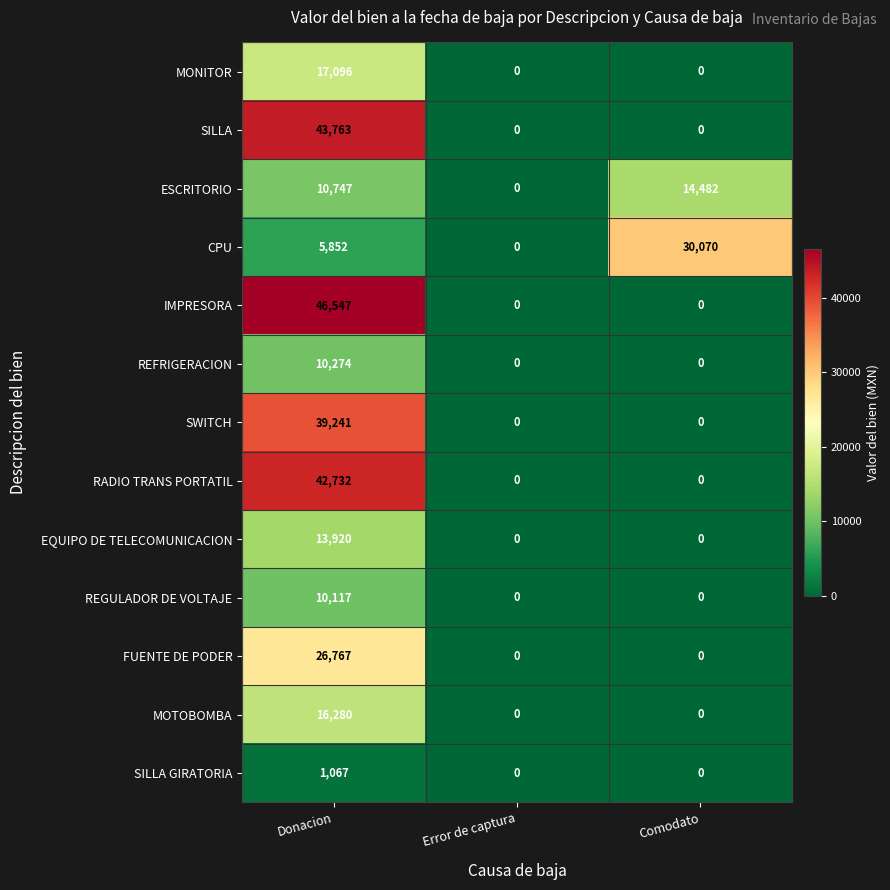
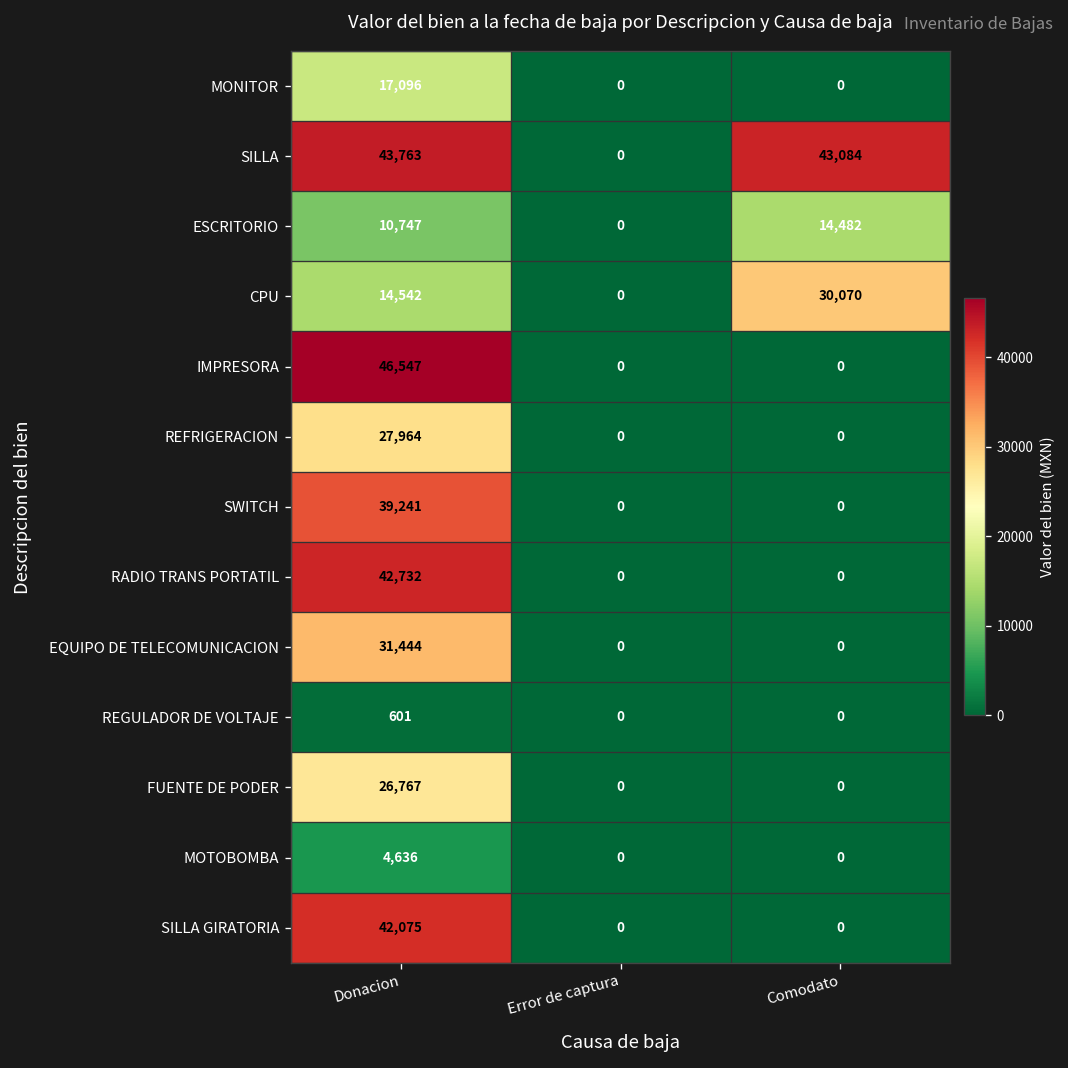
SILLA, Comodato: 0 -> 43,084
CPU, Donacion: 5,852 -> 14,542
REFRIGERACION, Donacion: 10,274 -> 27,964
EQUIPO DE TELECOMUNICACION, Donacion: 13,920 -> 31,444
REGULADOR DE VOLTAJE, Donacion: 10,117 -> 601
MOTOBOMBA, Donacion: 16,280 -> 4,636
SILLA GIRATORIA, Donacion: 1,067 -> 42,075
